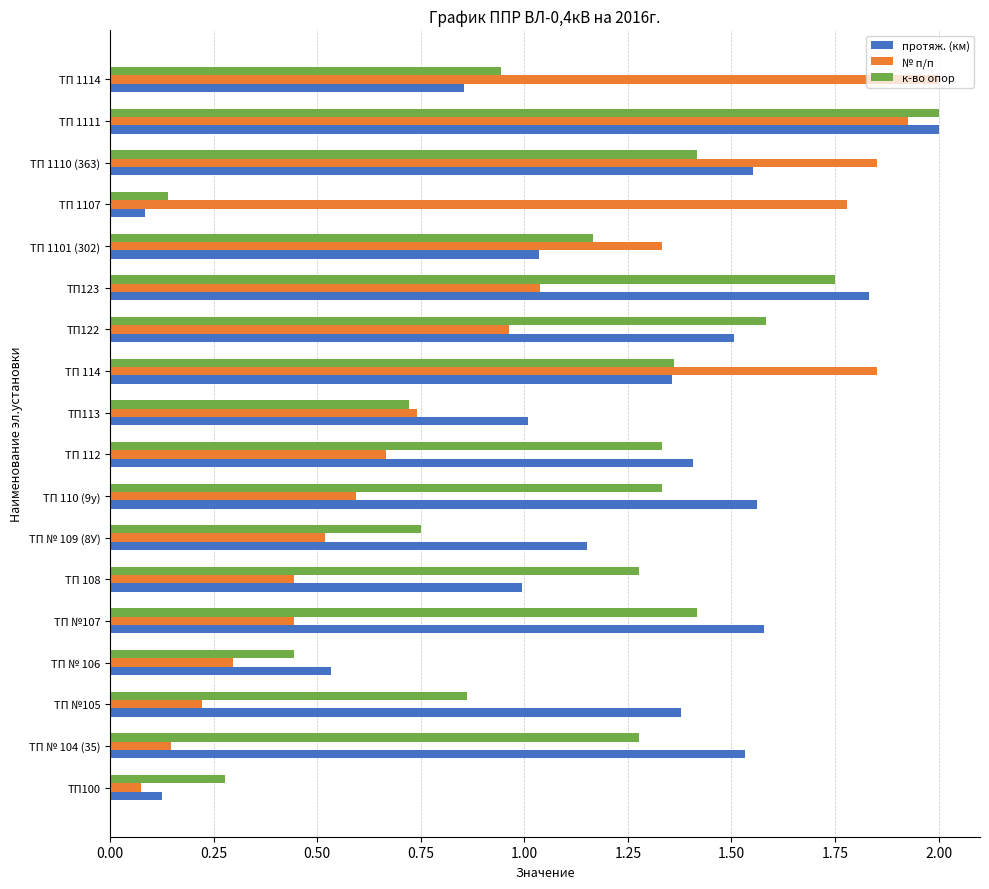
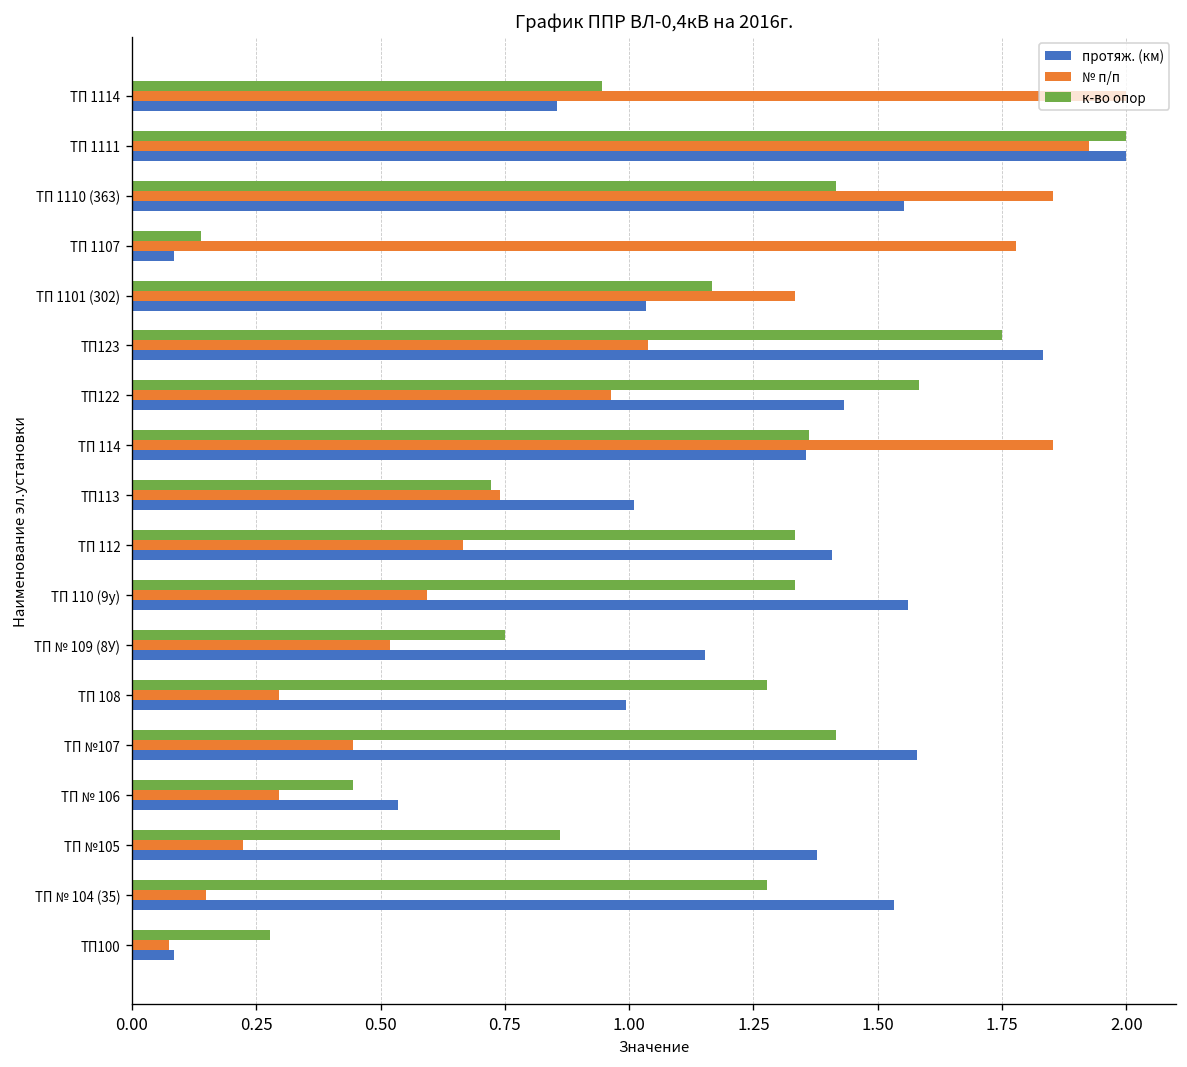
протяж. (км), ТП122: 1.51 -> 1.43
№ п/п, ТП 108: 0.44 -> 0.30
протяж. (км), ТП100: 0.13 -> 0.08
